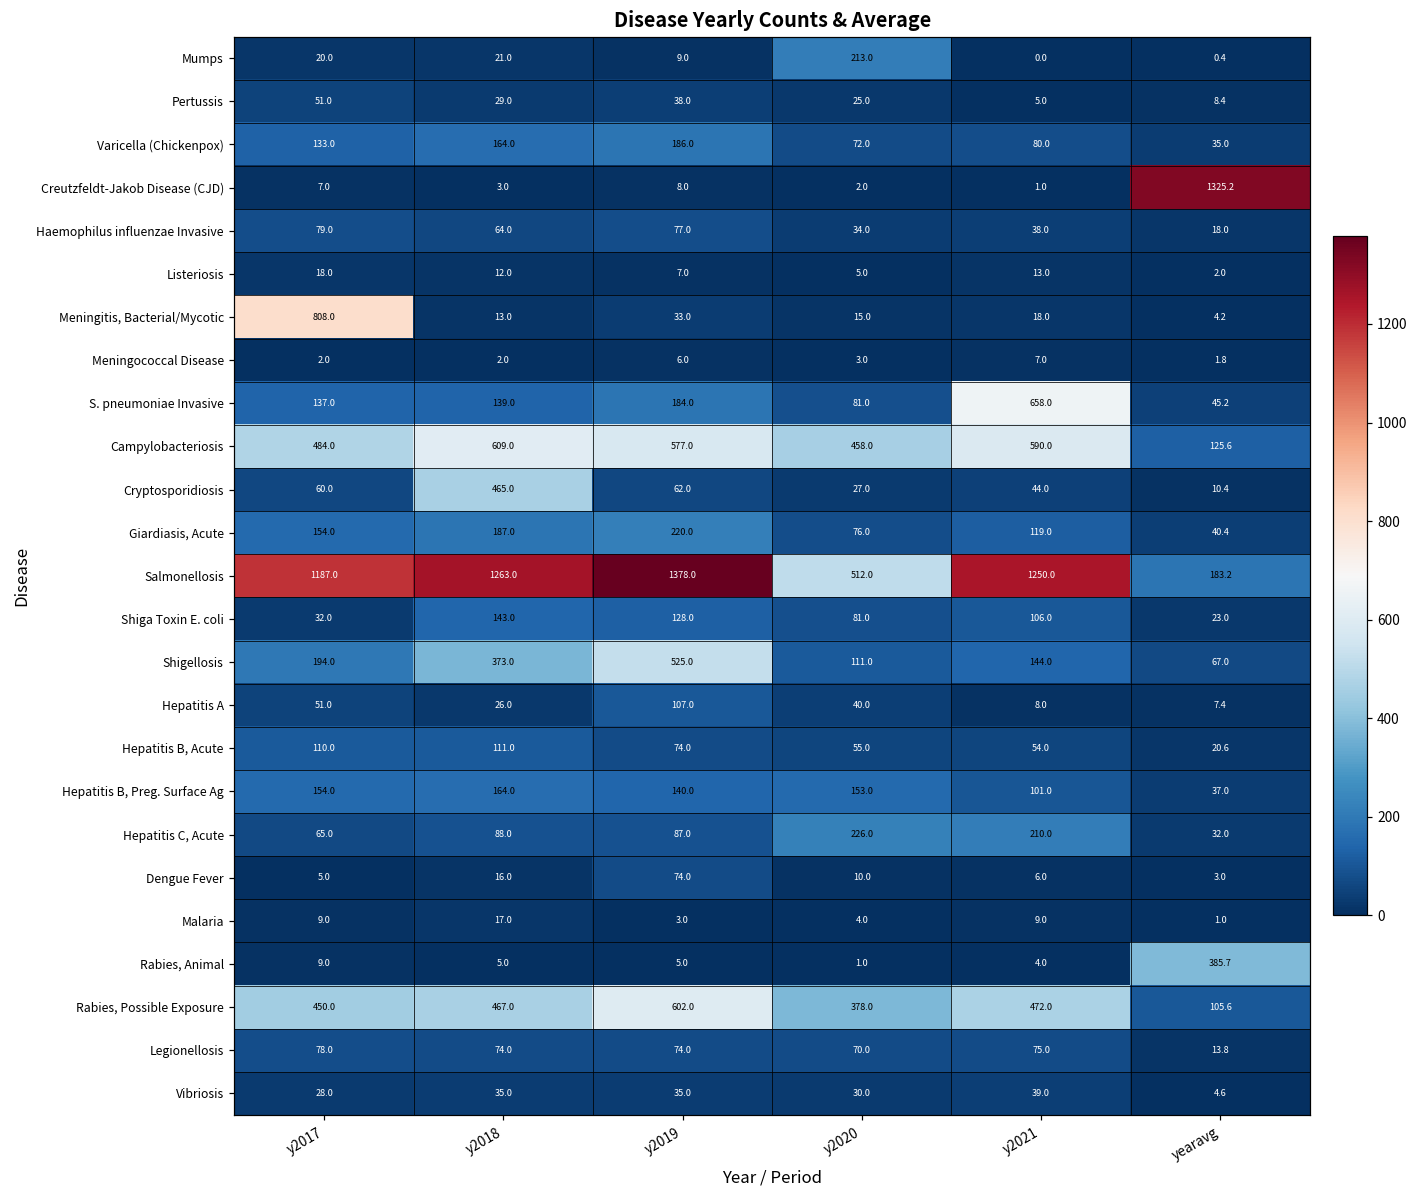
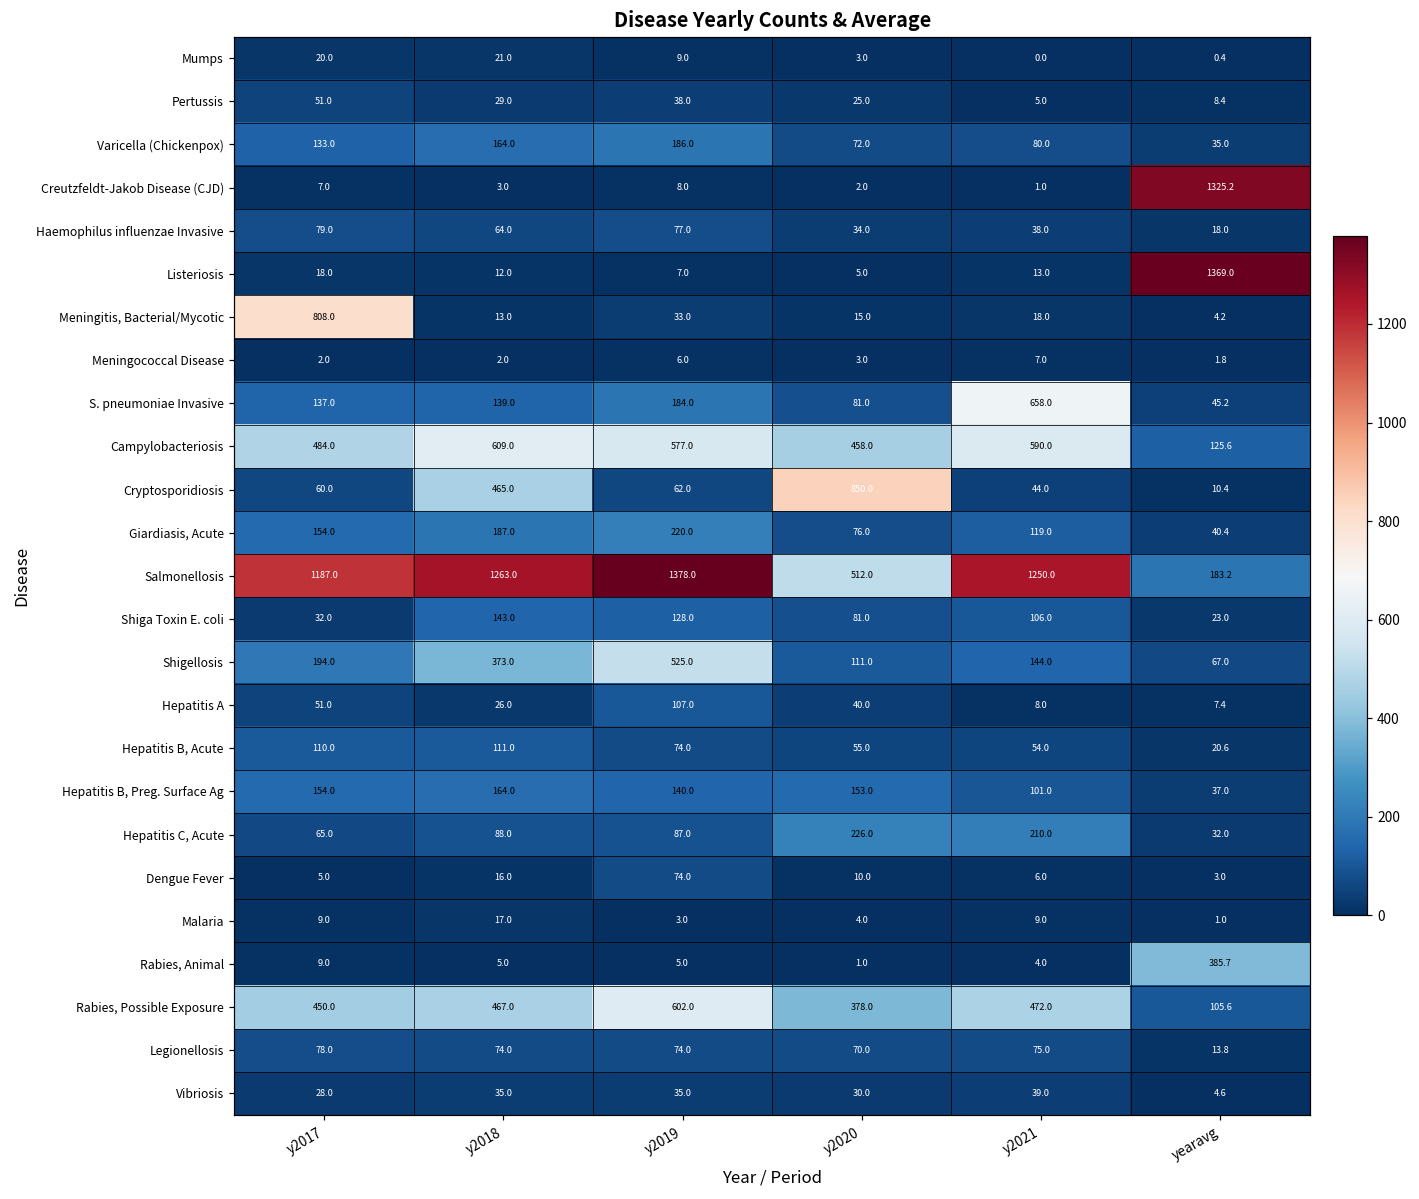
Mumps, y2020: 213.0 -> 3.0
Listeriosis, yearavg: 2.0 -> 1369.0
Cryptosporidiosis, y2020: 27.0 -> 850.0
